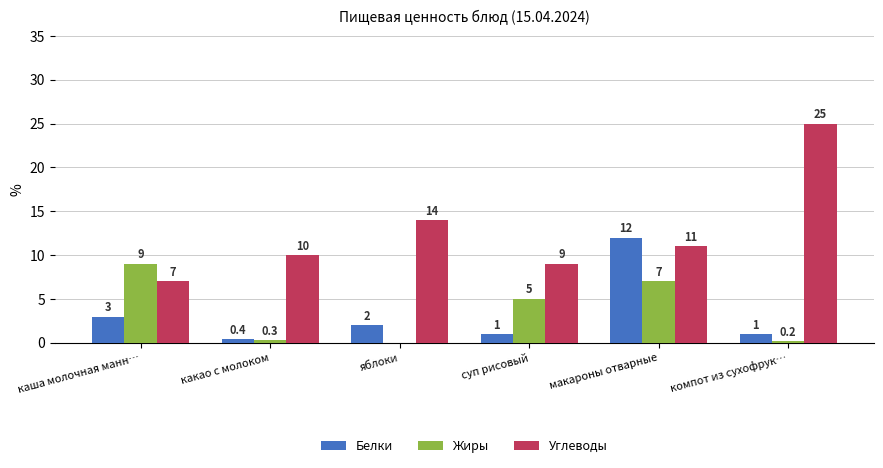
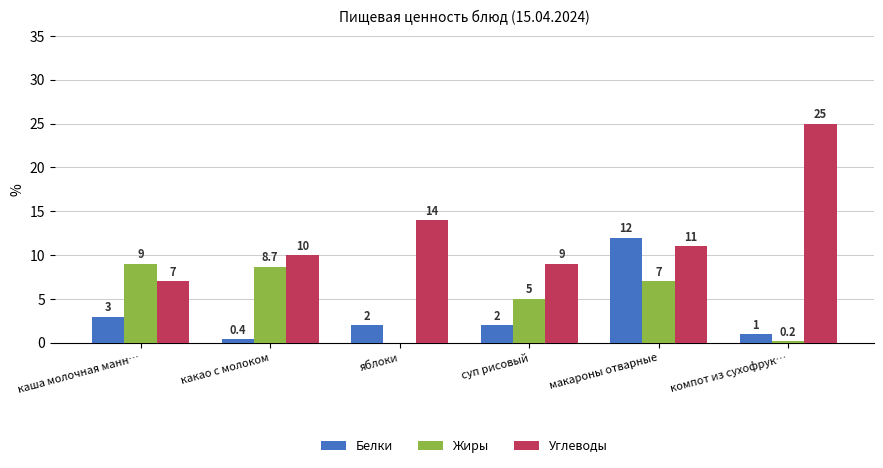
Жиры, какао с молоком: 0.3 -> 8.7
Белки, суп рисовый: 1 -> 2
